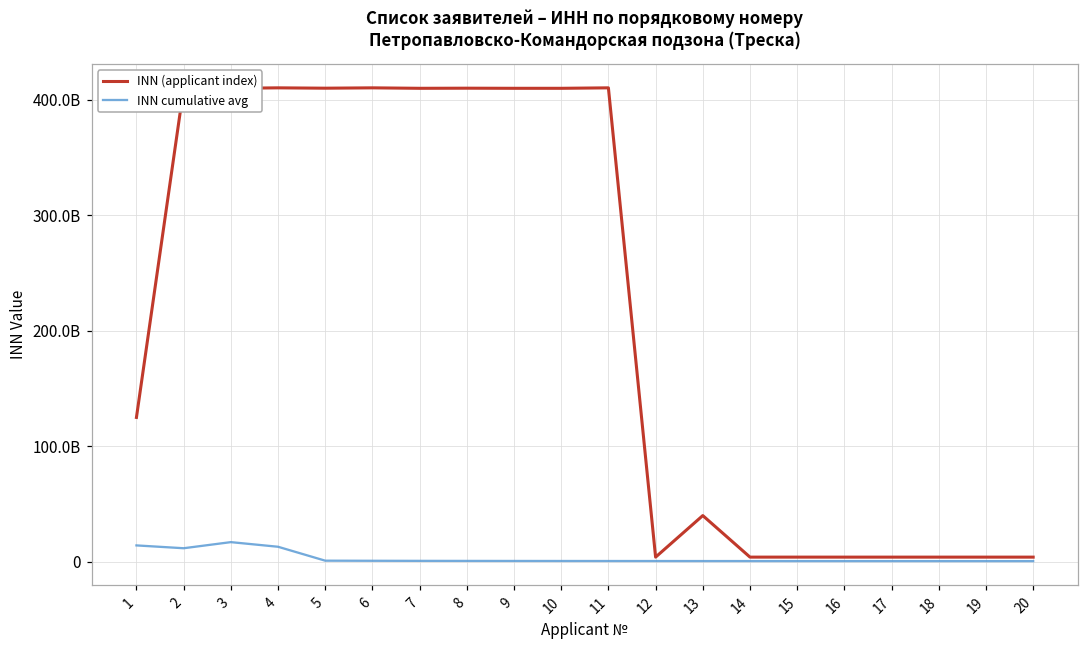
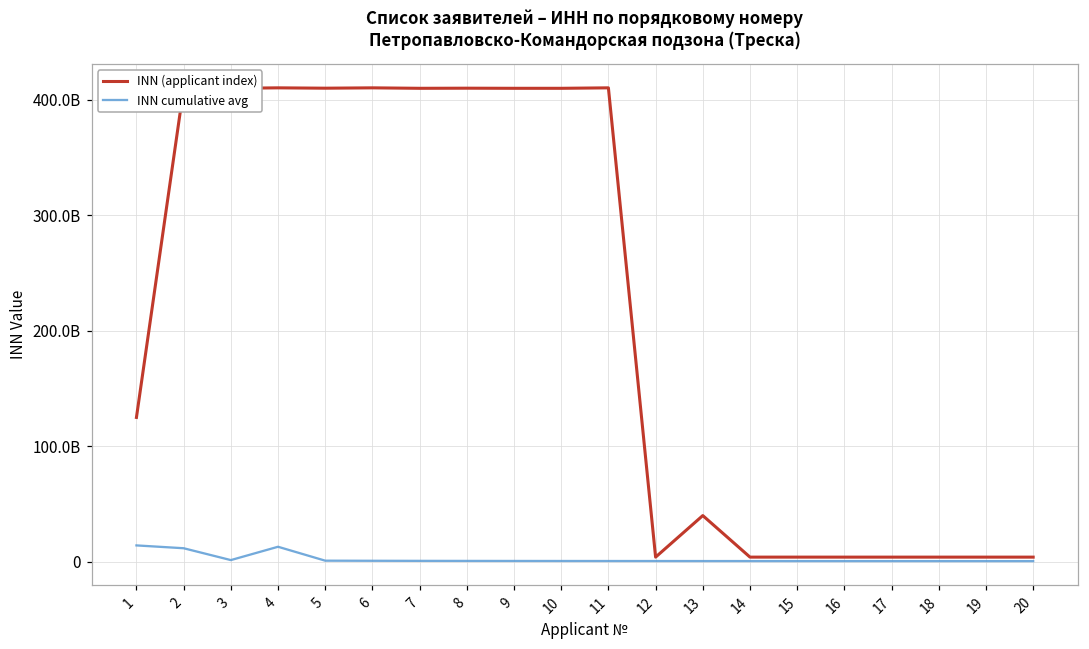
INN cumulative avg, 3: 17000000000 -> 2000000000
